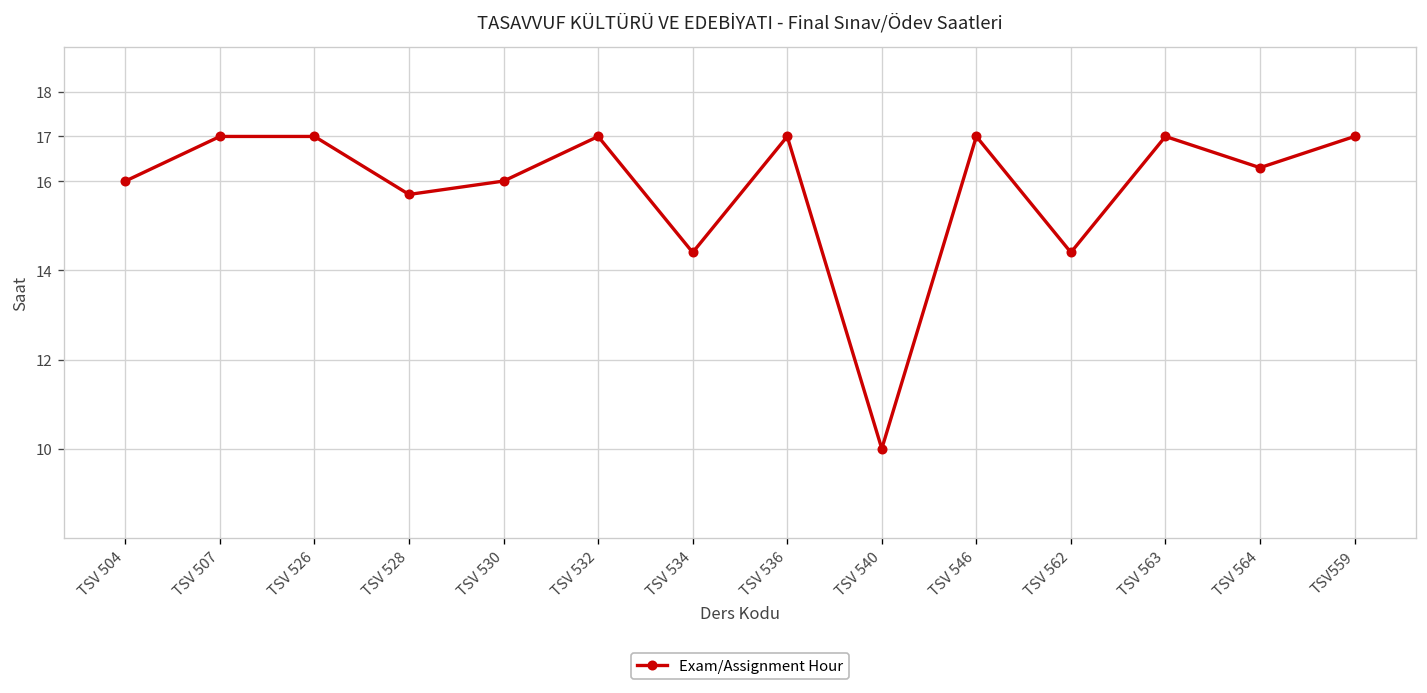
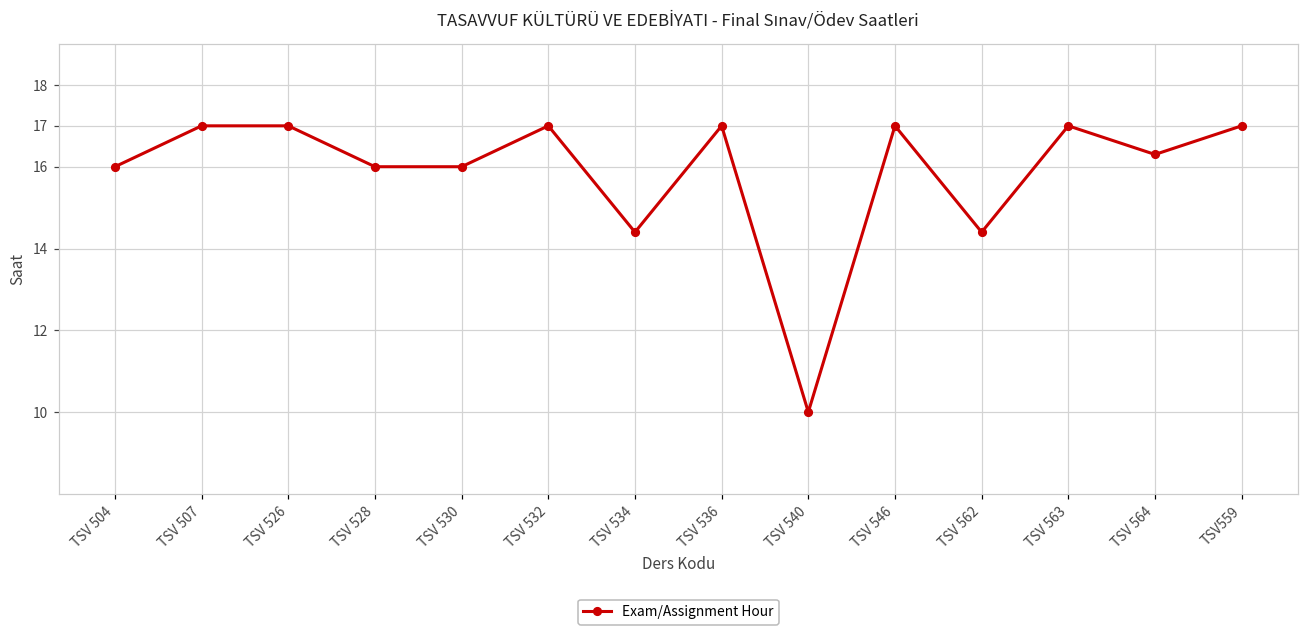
TSV 528: 15.7 -> 16.0
